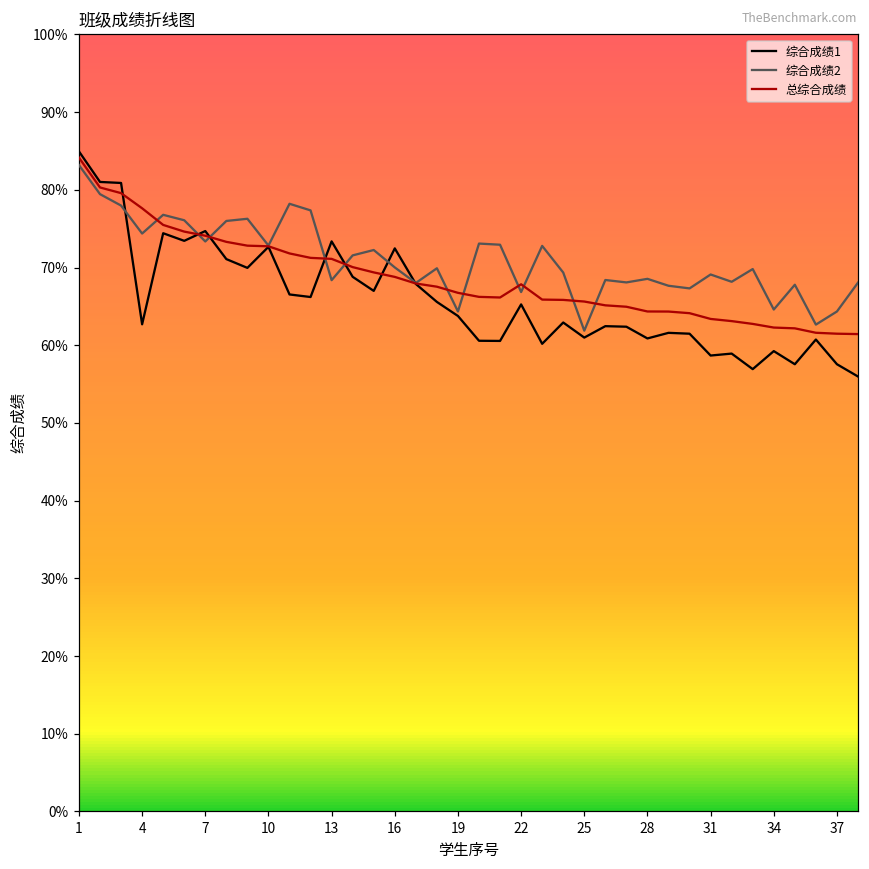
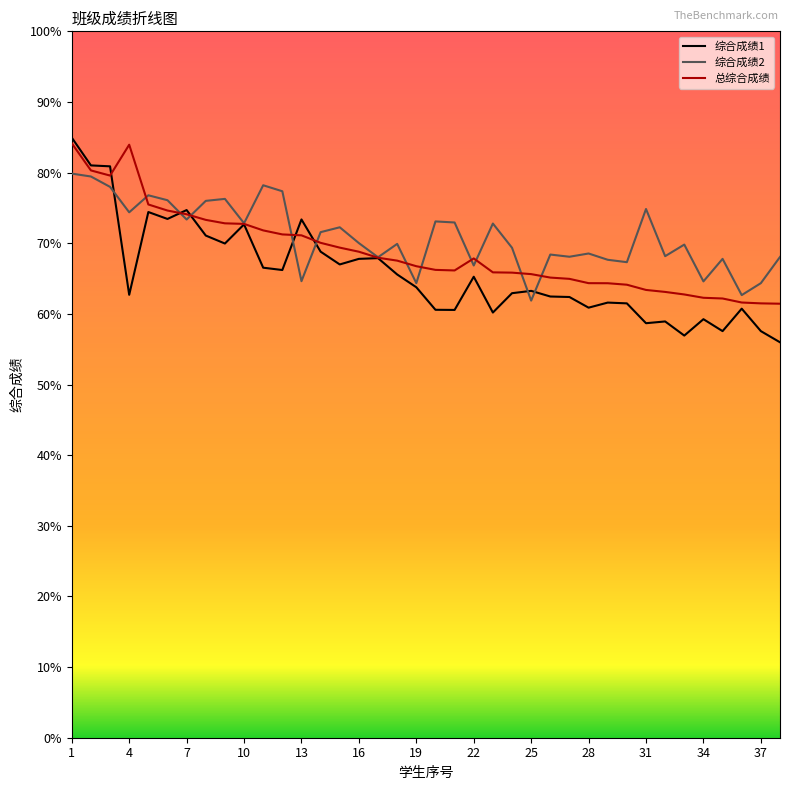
综合成绩2, 1: 83% -> 80%
总综合成绩, 4: 78% -> 84%
综合成绩2, 13: 68% -> 65%
综合成绩1, 16: 72% -> 68%
综合成绩1, 25: 61% -> 63%
综合成绩2, 31: 69% -> 75%
